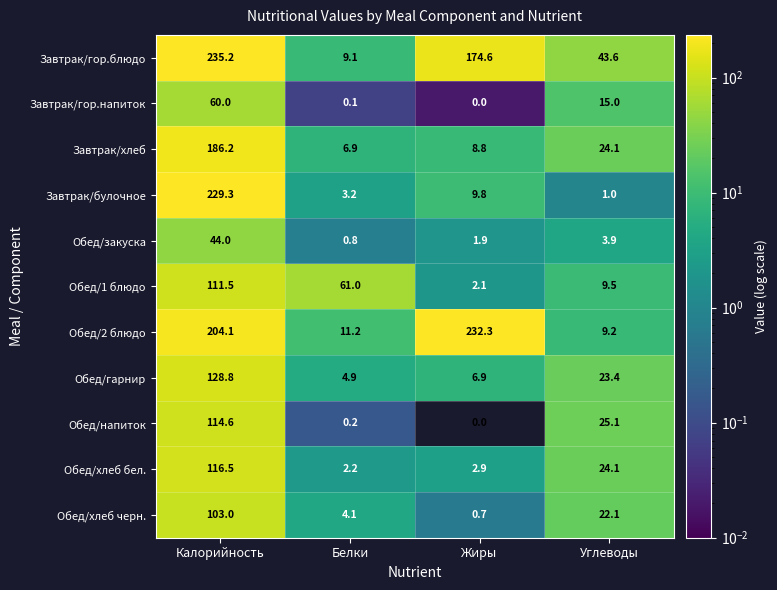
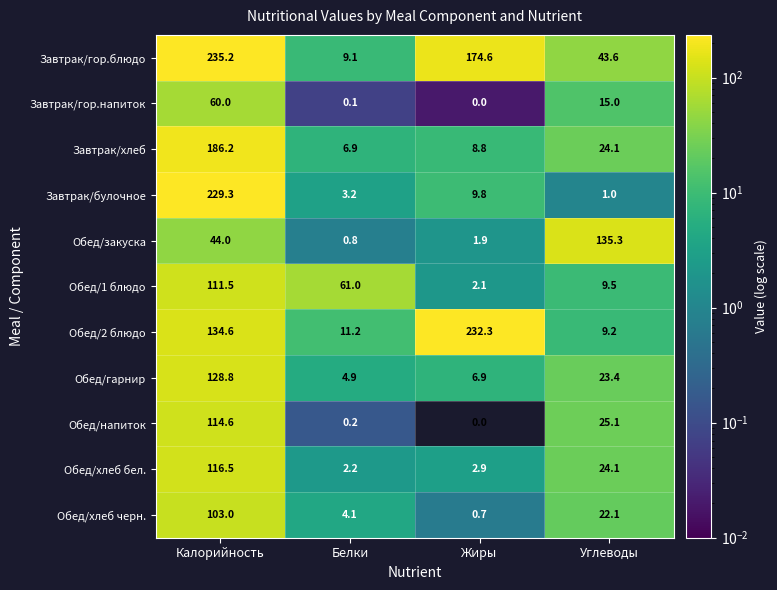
Обед/закуска, Углеводы: 3.9 -> 135.3
Обед/2 блюдо, Калорийность: 204.1 -> 134.6
